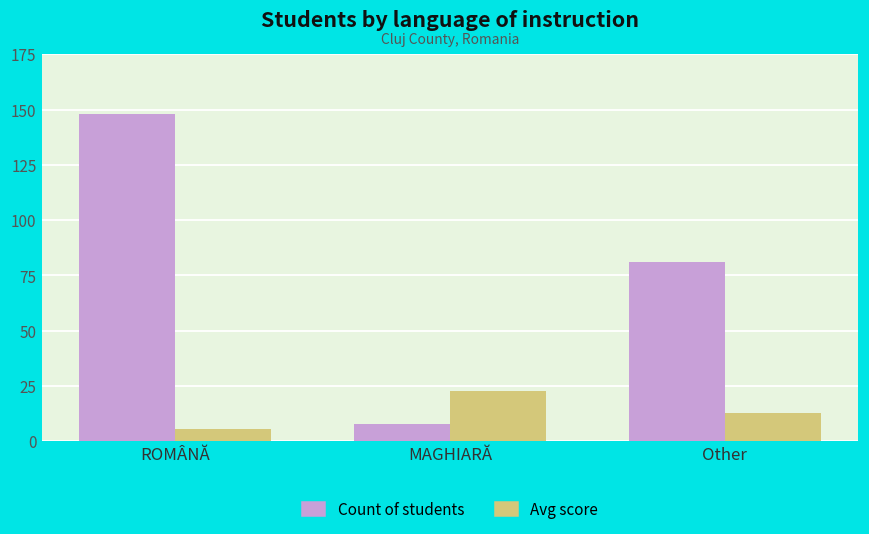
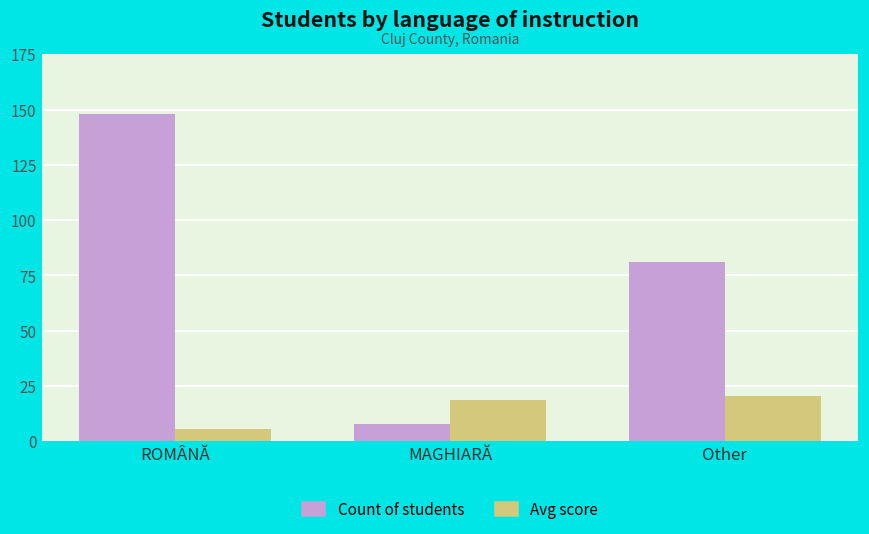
Avg score, MAGHIARĂ: 23 -> 19
Avg score, Other: 13 -> 21
